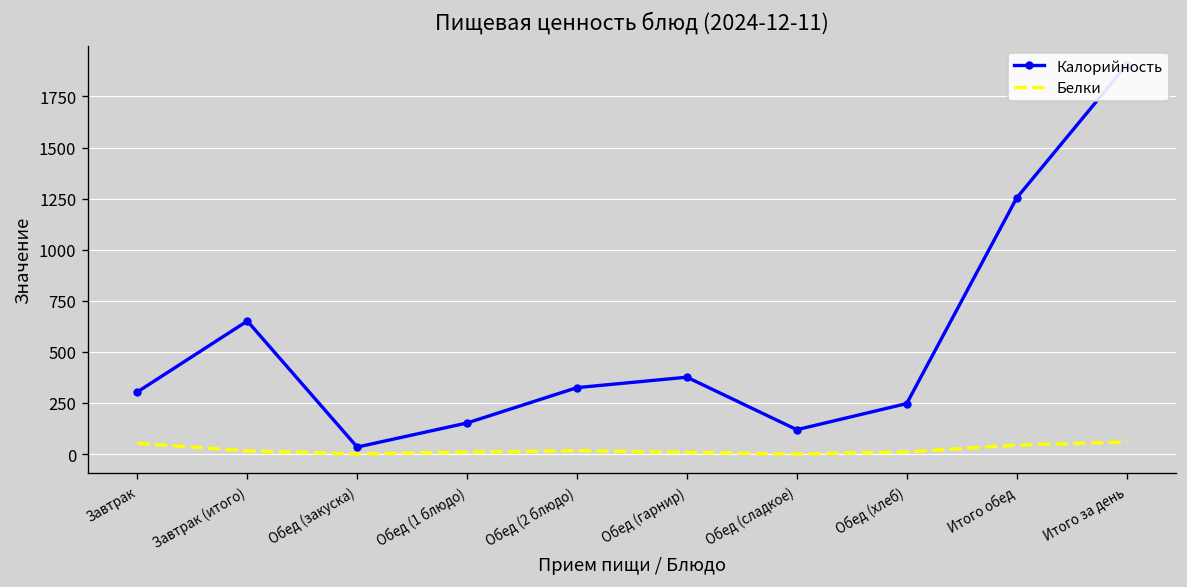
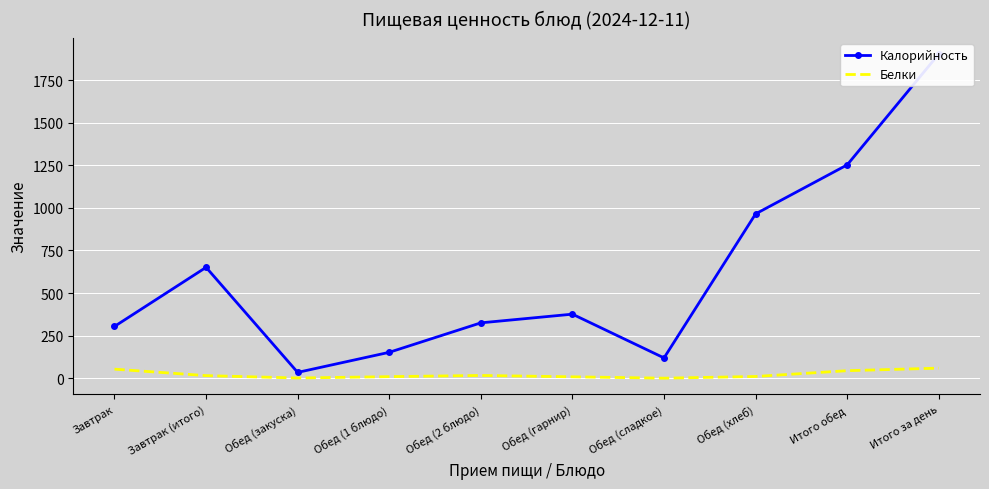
Калорийность, Обед (хлеб): 250 -> 970
